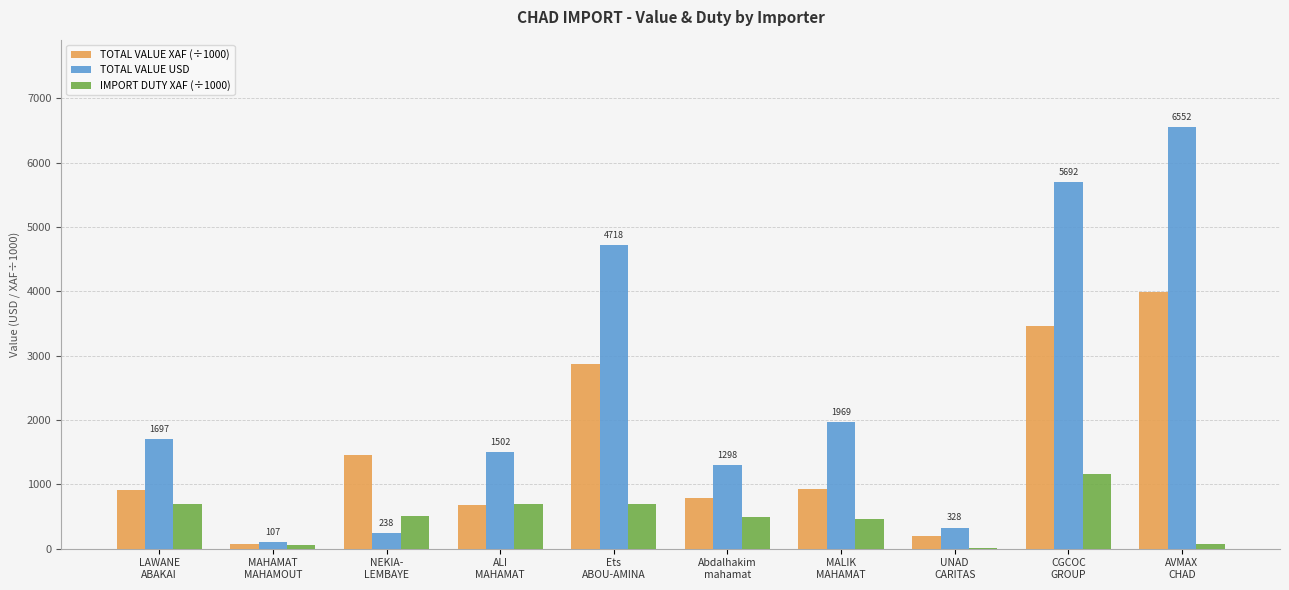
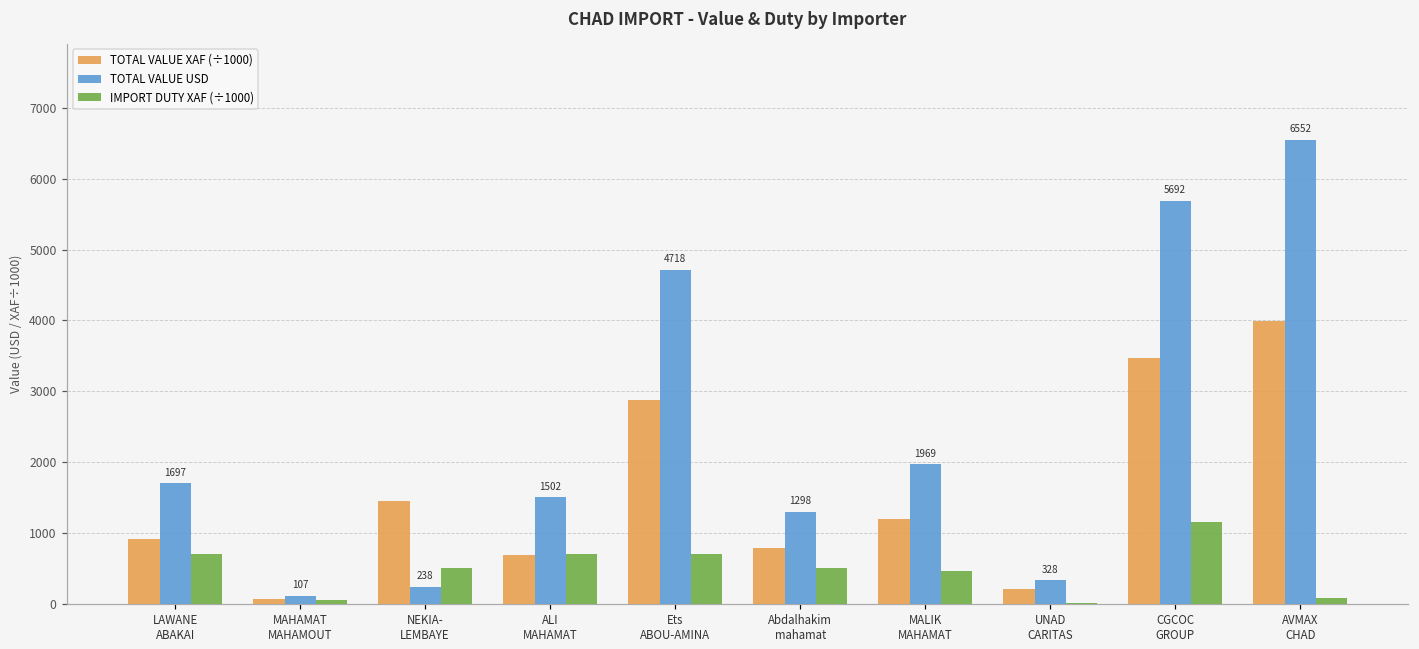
TOTAL VALUE XAF (÷1000), MALIK MAHAMAT: 900 -> 1200
